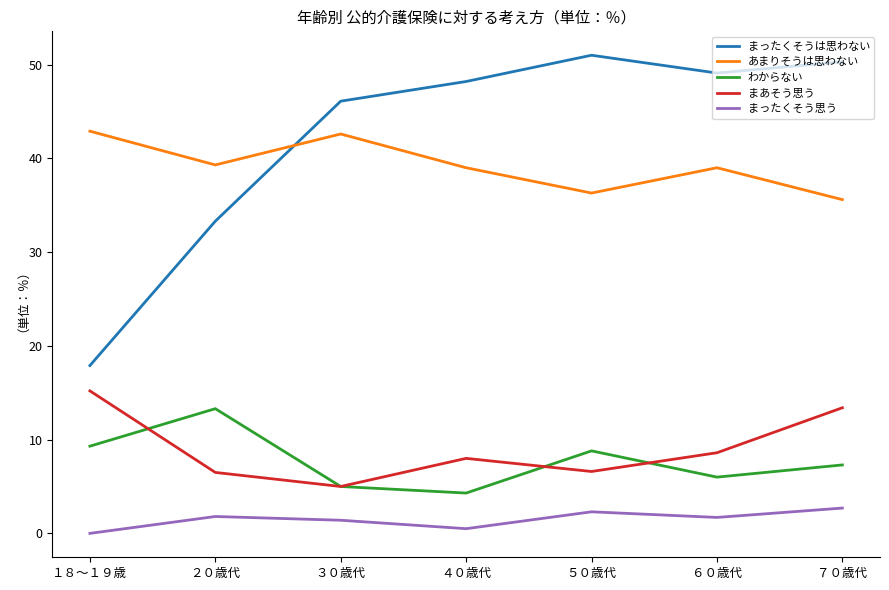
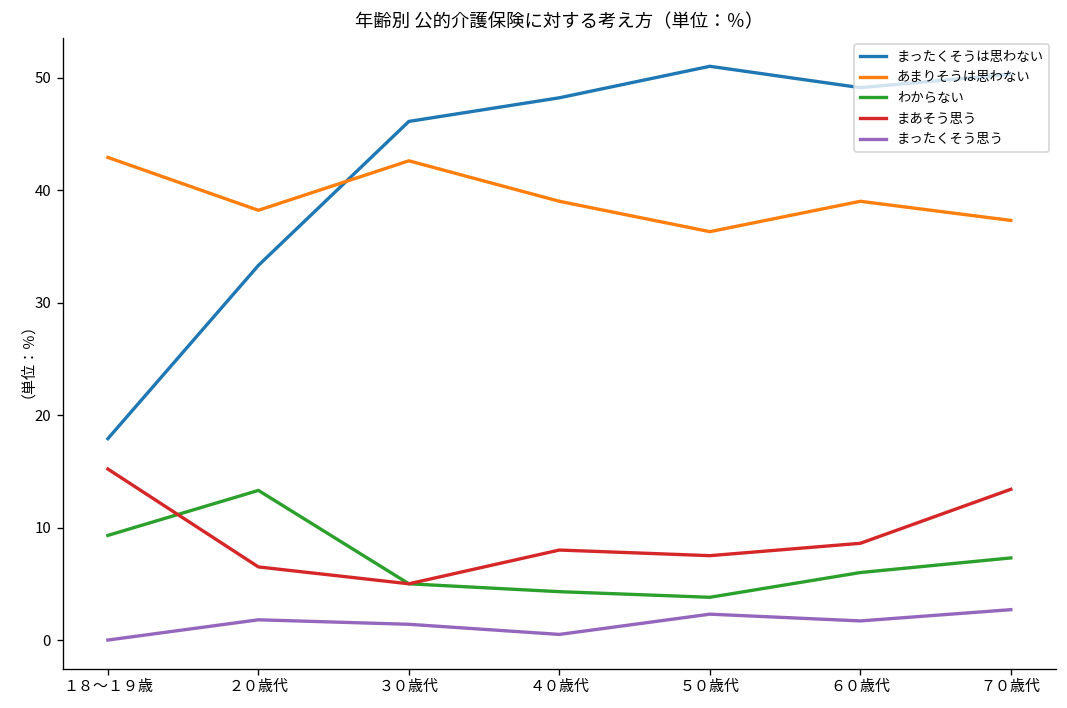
あまりそうは思わない, ２０歳代: 39 -> 38
わからない, ５０歳代: 9 -> 4
まあそう思う, ５０歳代: 7 -> 8
あまりそうは思わない, ７０歳代: 36 -> 37
